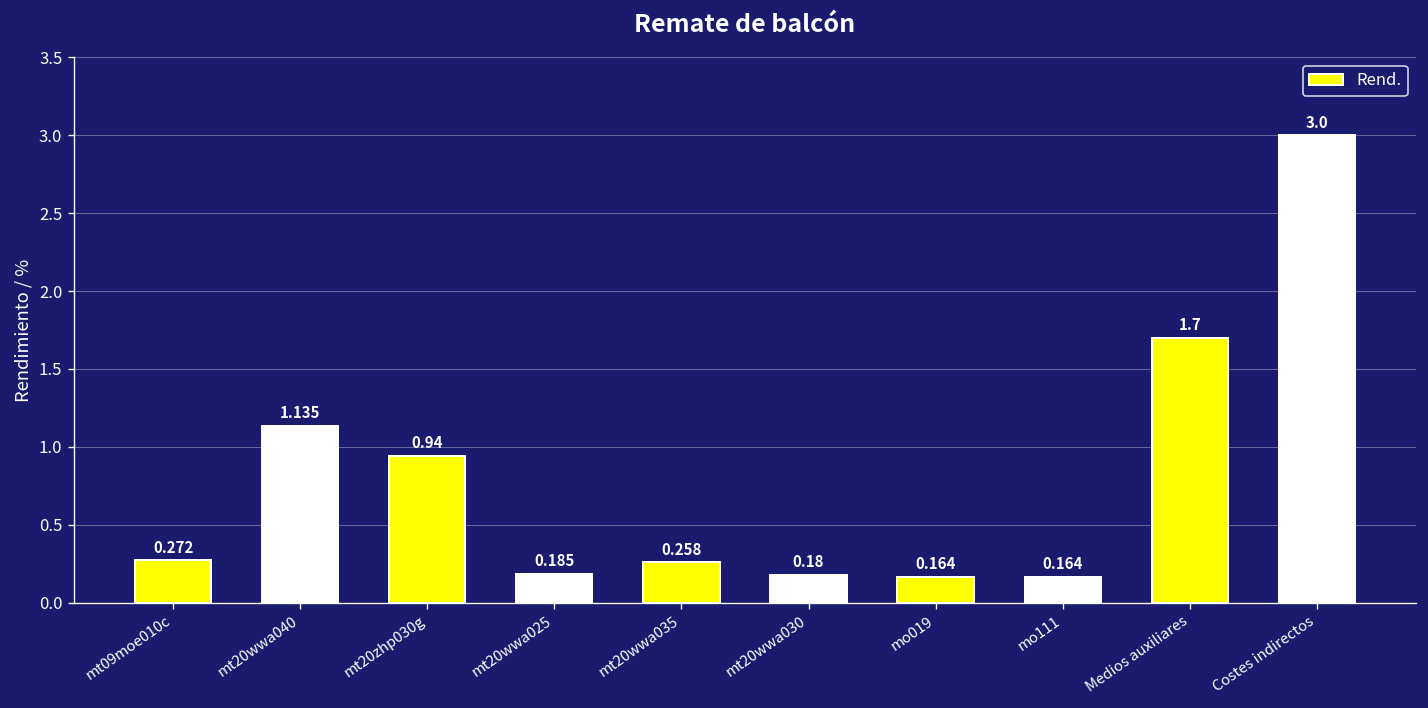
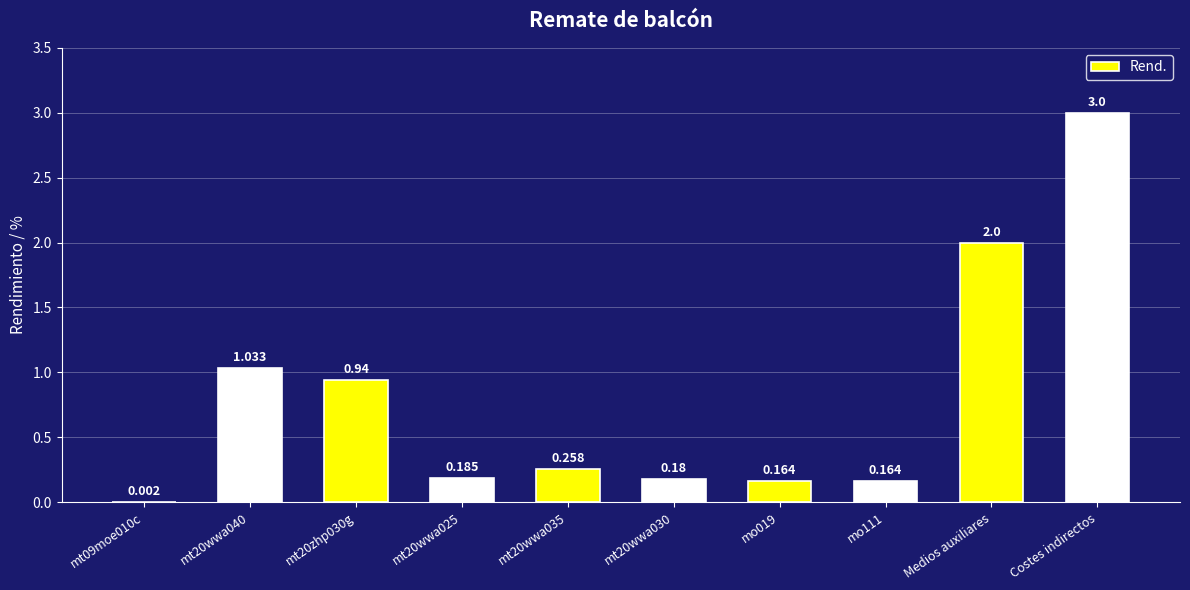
mt09moe010c: 0.272 -> 0.002
mt20wwa040: 1.135 -> 1.033
Medios auxiliares: 1.7 -> 2.0
